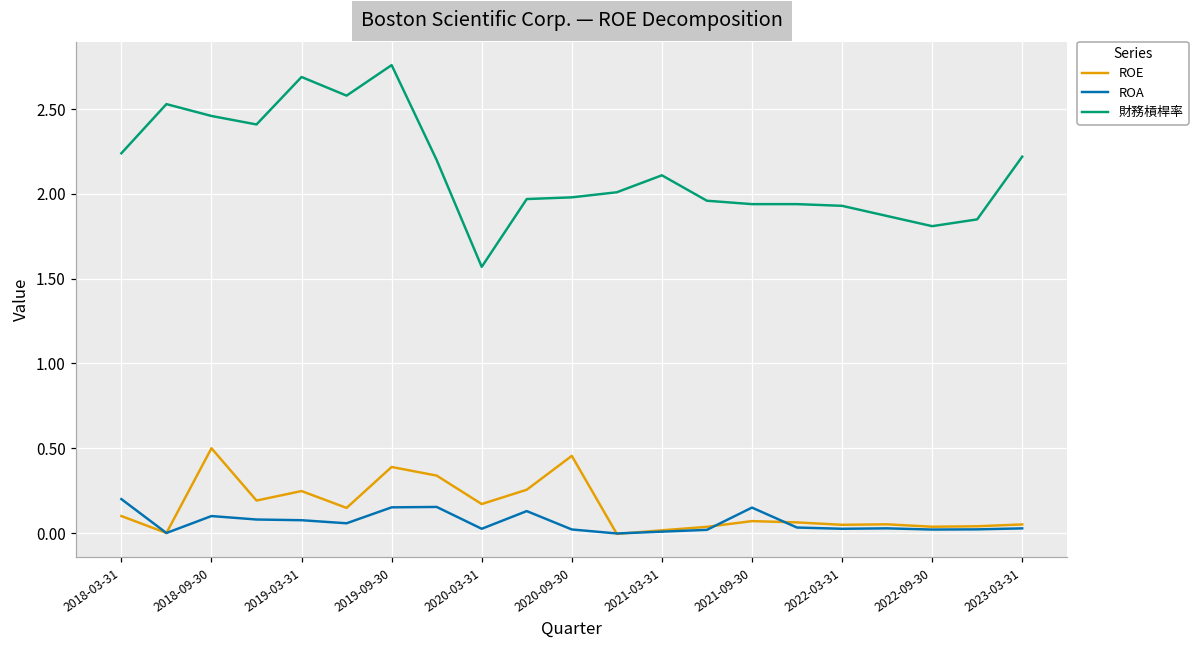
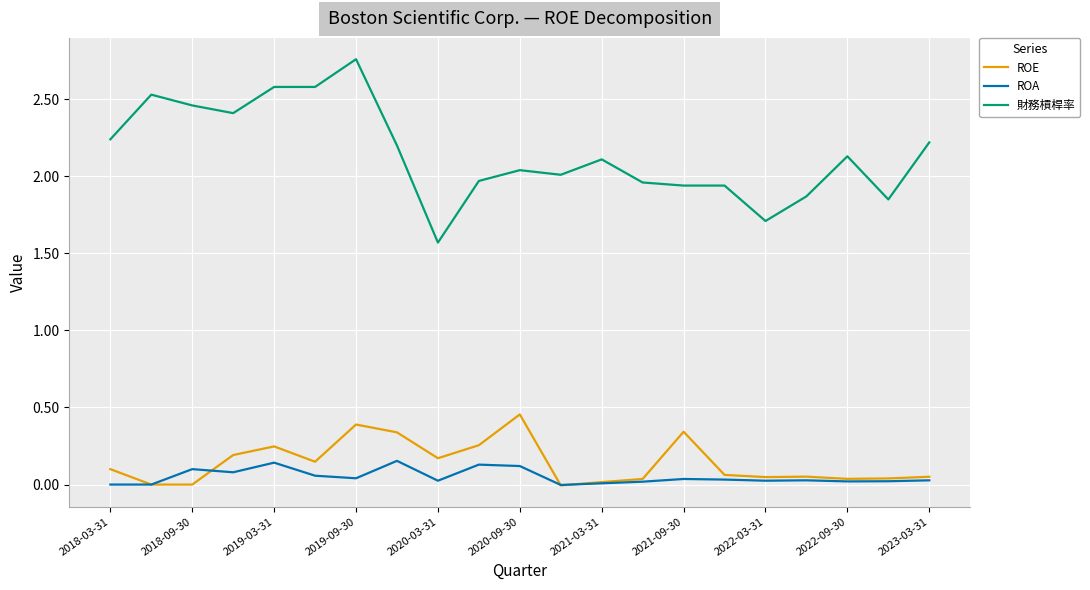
ROA, 2018-03-31: 0.2 -> 0.0
ROE, 2018-09-30: 0.5 -> 0.0
ROA, 2019-03-31: 0.08 -> 0.14
財務槓桿率, 2019-03-31: 2.69 -> 2.58
ROA, 2019-09-30: 0.15 -> 0.04
ROA, 2020-09-30: 0.02 -> 0.12
財務槓桿率, 2020-09-30: 1.98 -> 2.04
ROE, 2021-09-30: 0.07 -> 0.34
ROA, 2021-09-30: 0.15 -> 0.04
財務槓桿率, 2022-03-31: 1.93 -> 1.71
財務槓桿率, 2022-09-30: 1.81 -> 2.13
